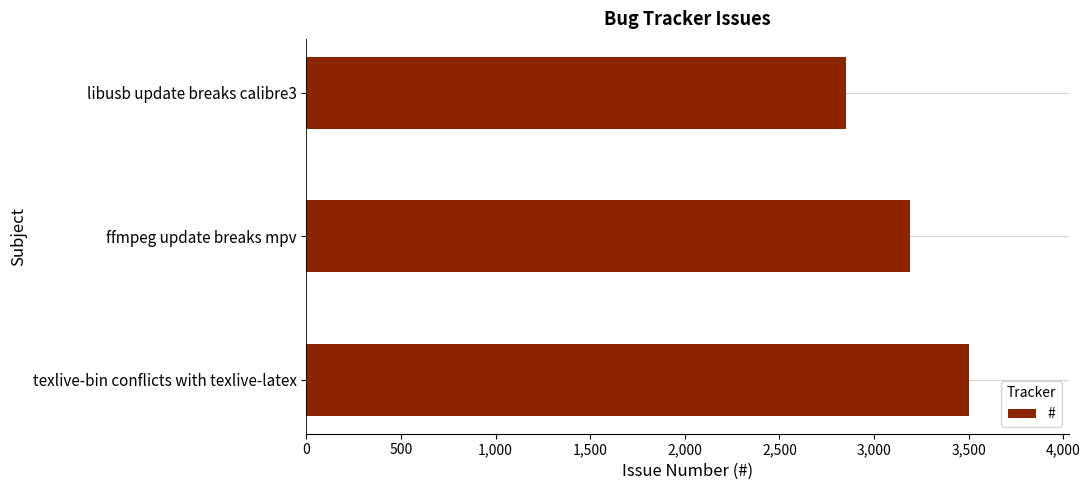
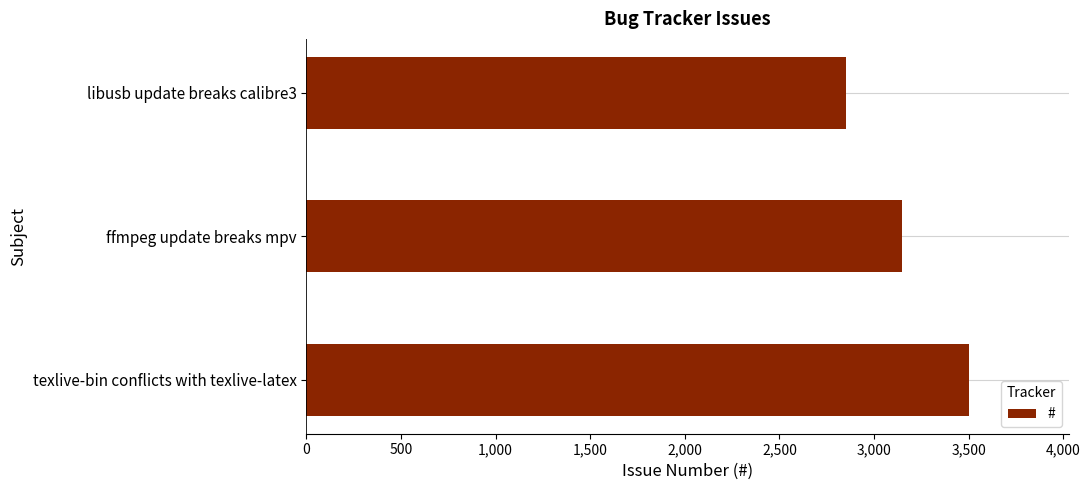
ffmpeg update breaks mpv: 3,190 -> 3,150
